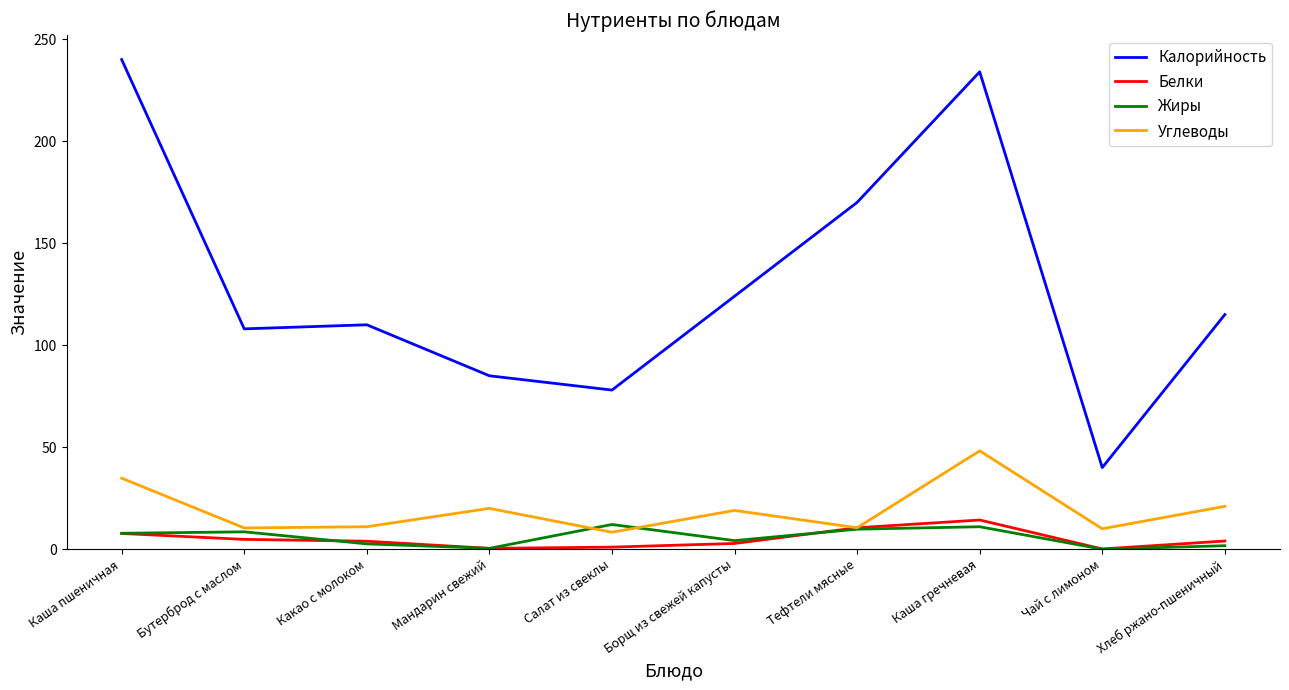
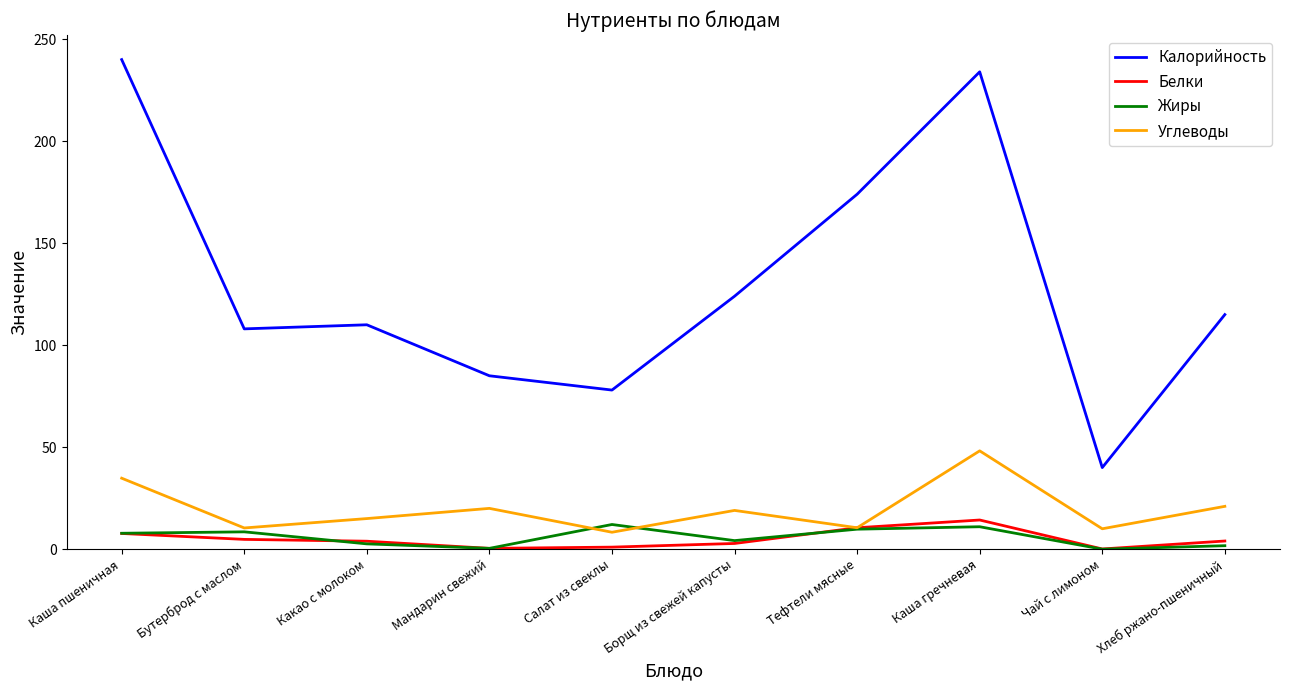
Углеводы, Какао с молоком: 11 -> 15
Калорийность, Тефтели мясные: 170 -> 174
